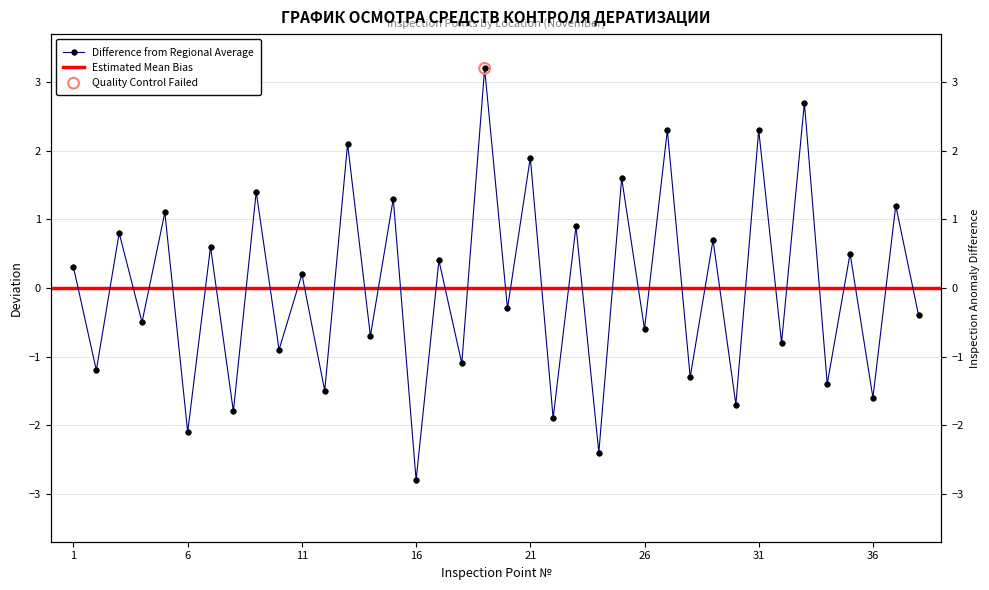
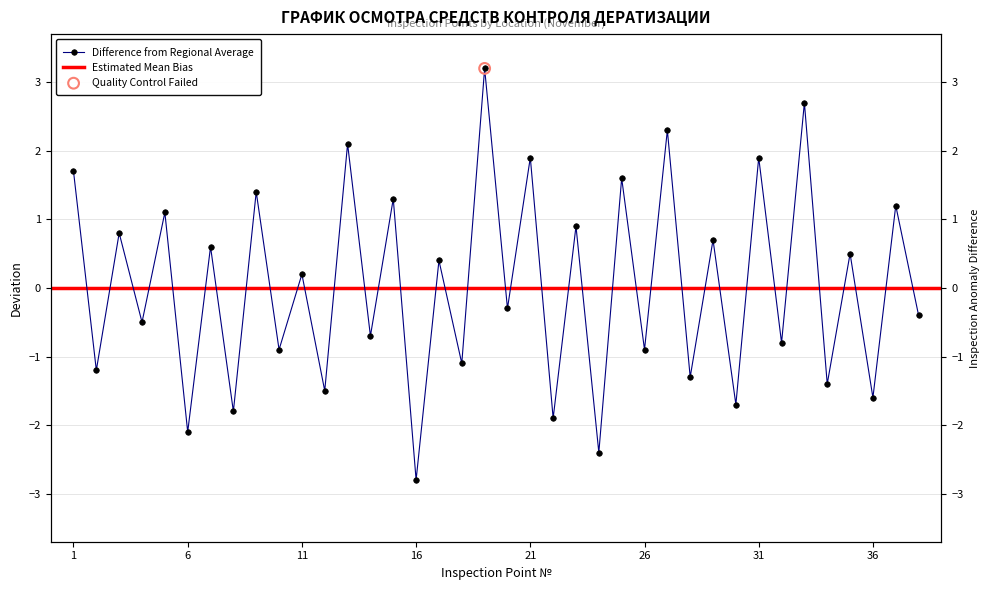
Difference from Regional Average, 1: 0.3 -> 1.7
Difference from Regional Average, 26: -0.6 -> -0.9
Difference from Regional Average, 31: 2.3 -> 1.9
